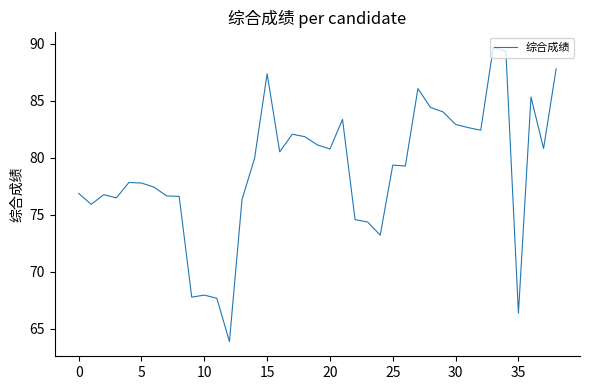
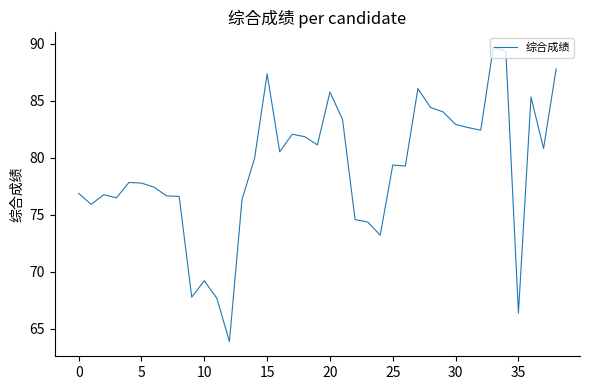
10: 67.9 -> 69.2
20: 80.8 -> 85.8
